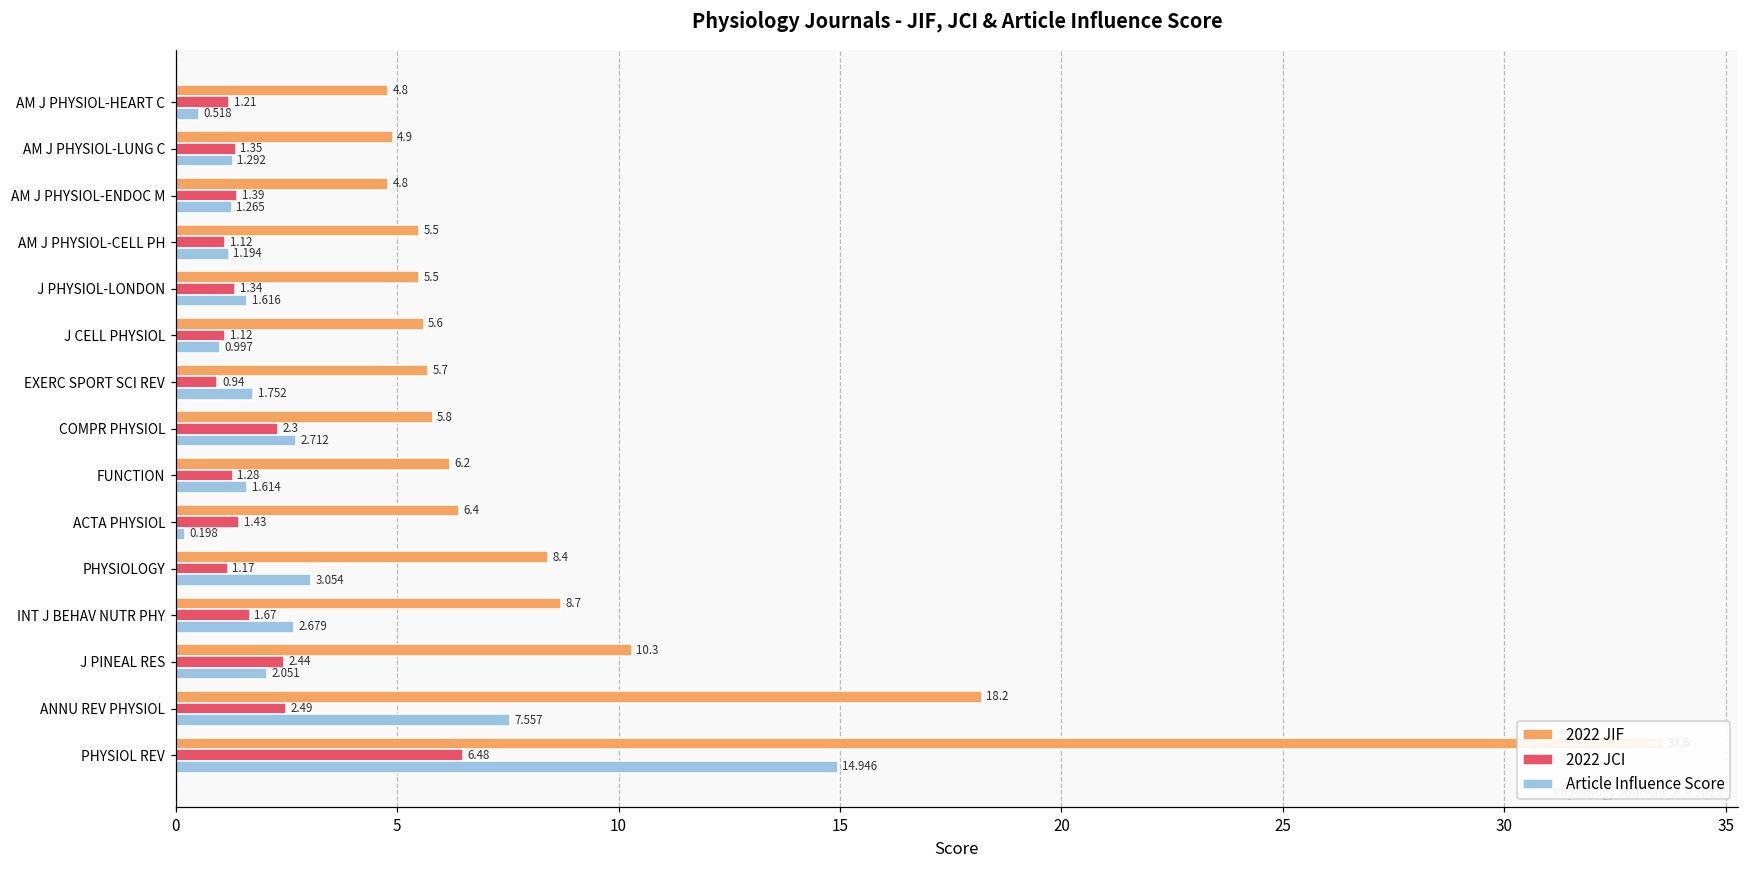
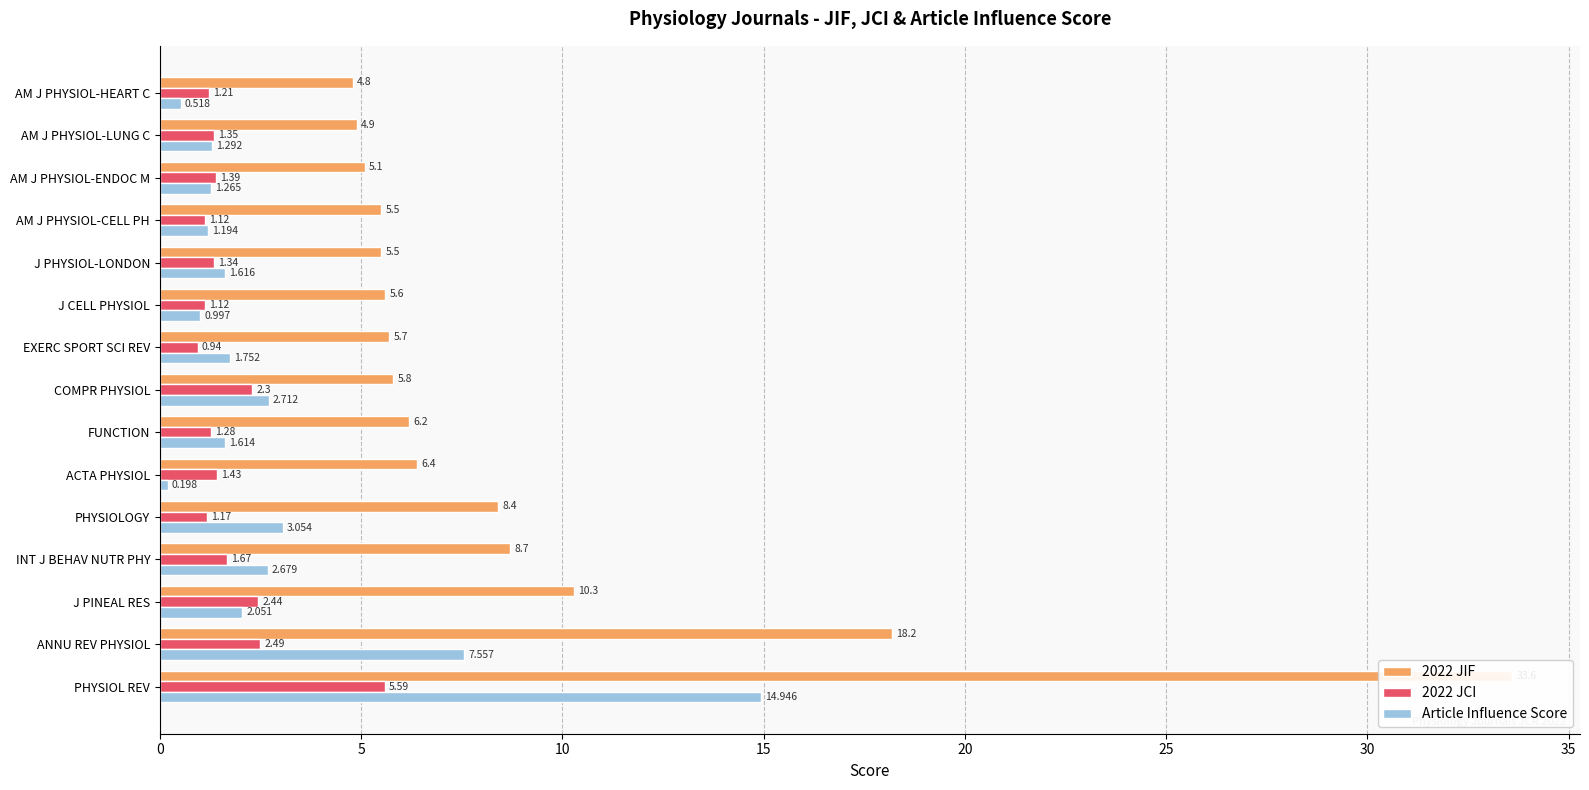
2022 JIF, AM J PHYSIOL-ENDOC M: 4.8 -> 5.1
2022 JCI, PHYSIOL REV: 6.48 -> 5.59
